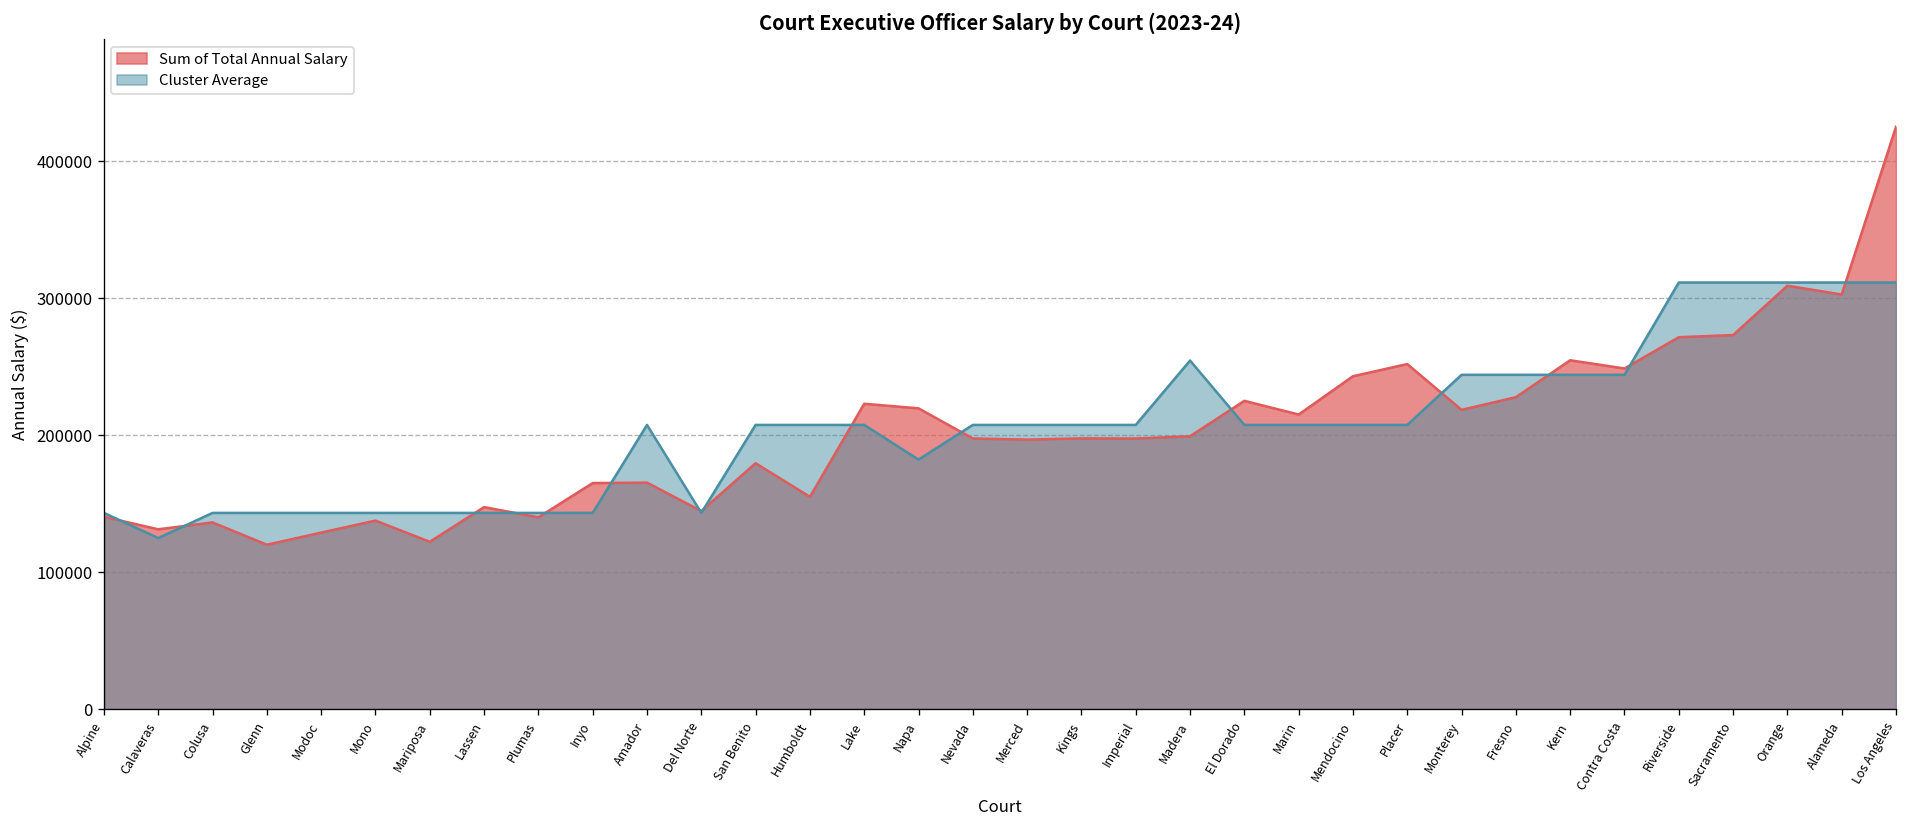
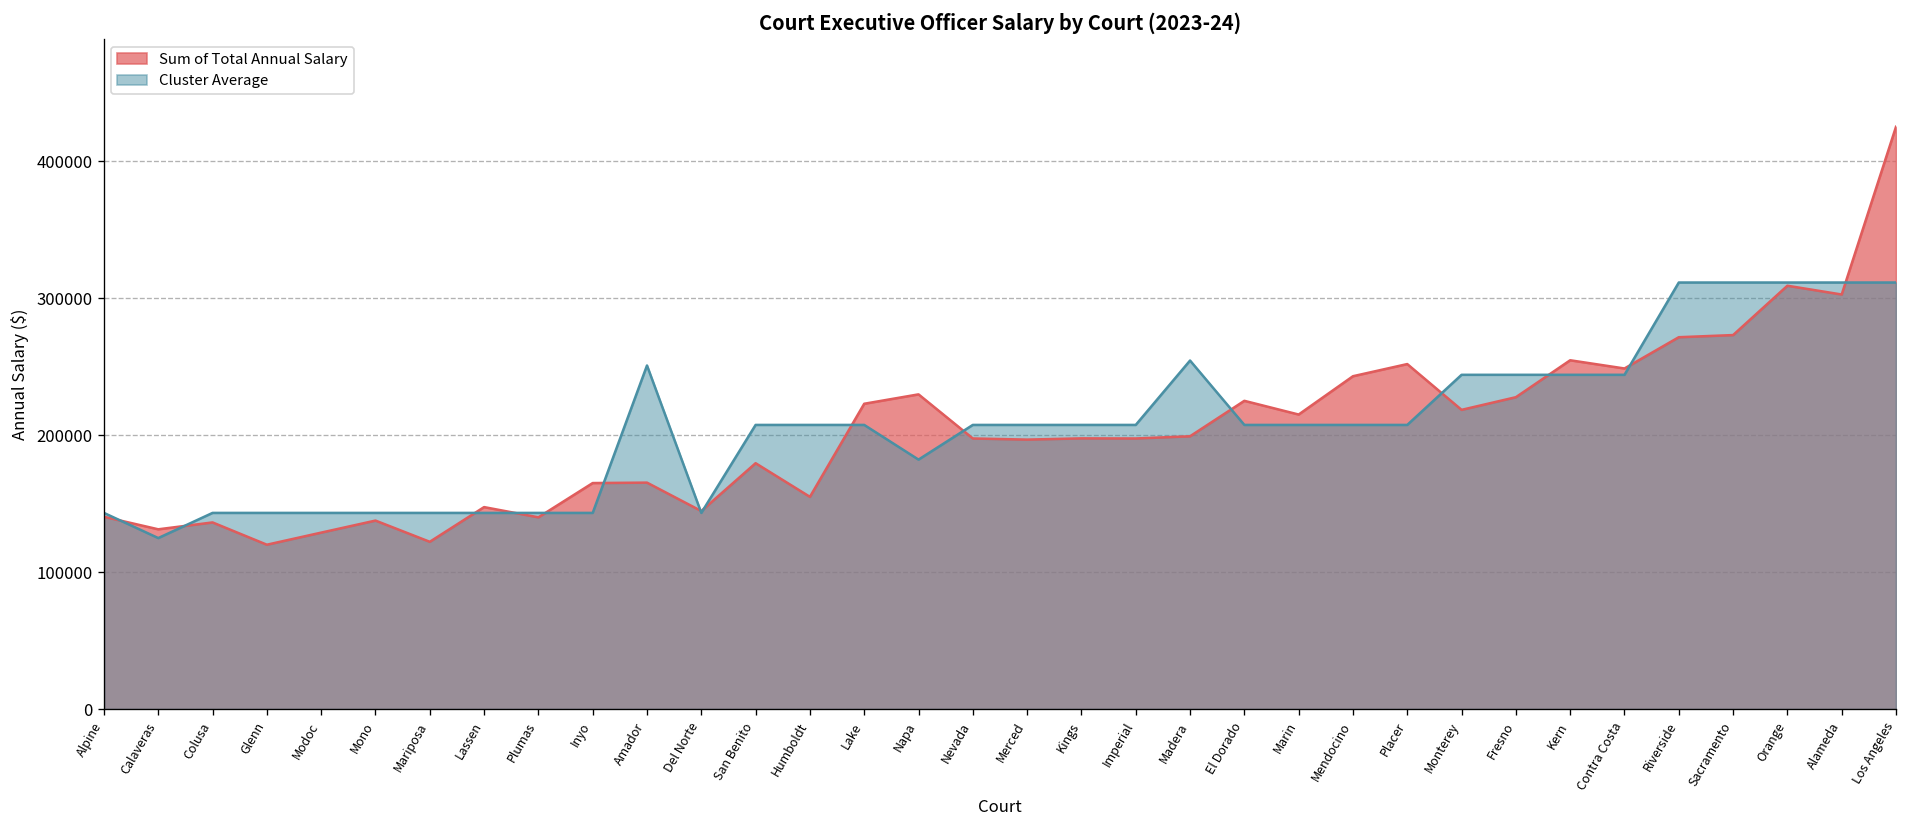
Cluster Average, Amador: 207000 -> 251000
Sum of Total Annual Salary, Napa: 220000 -> 230000
